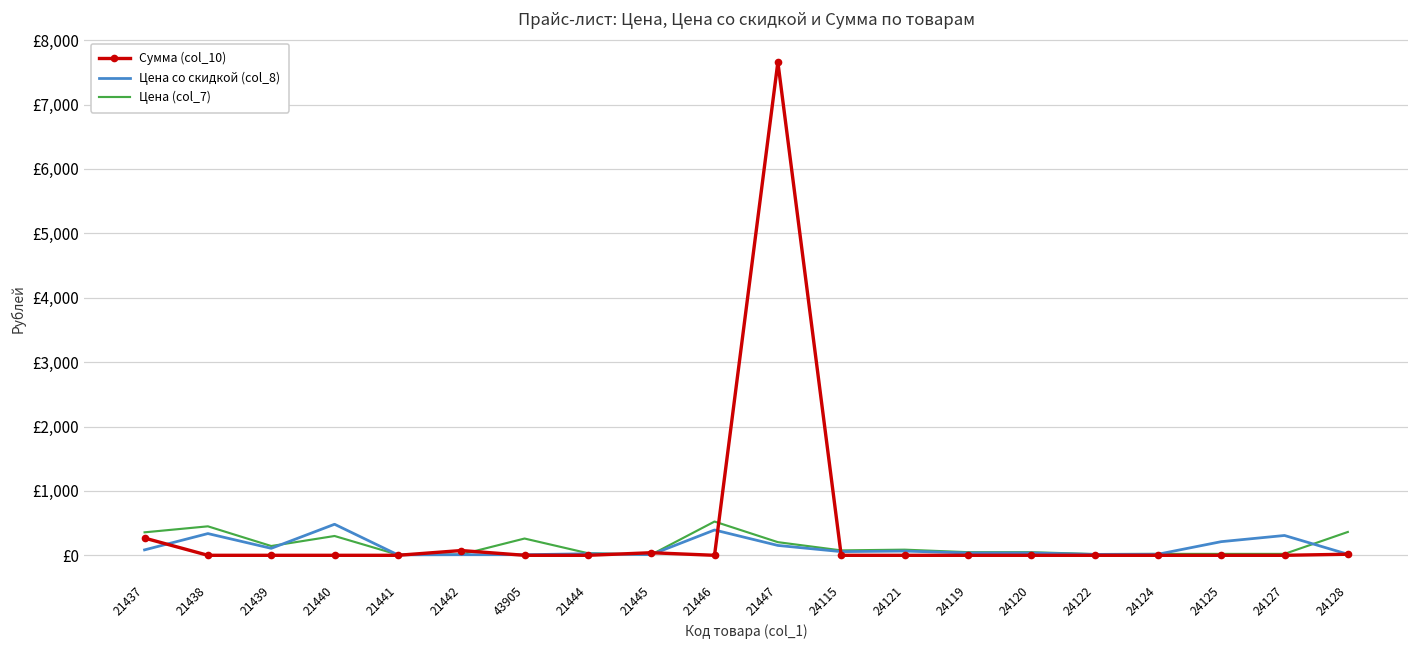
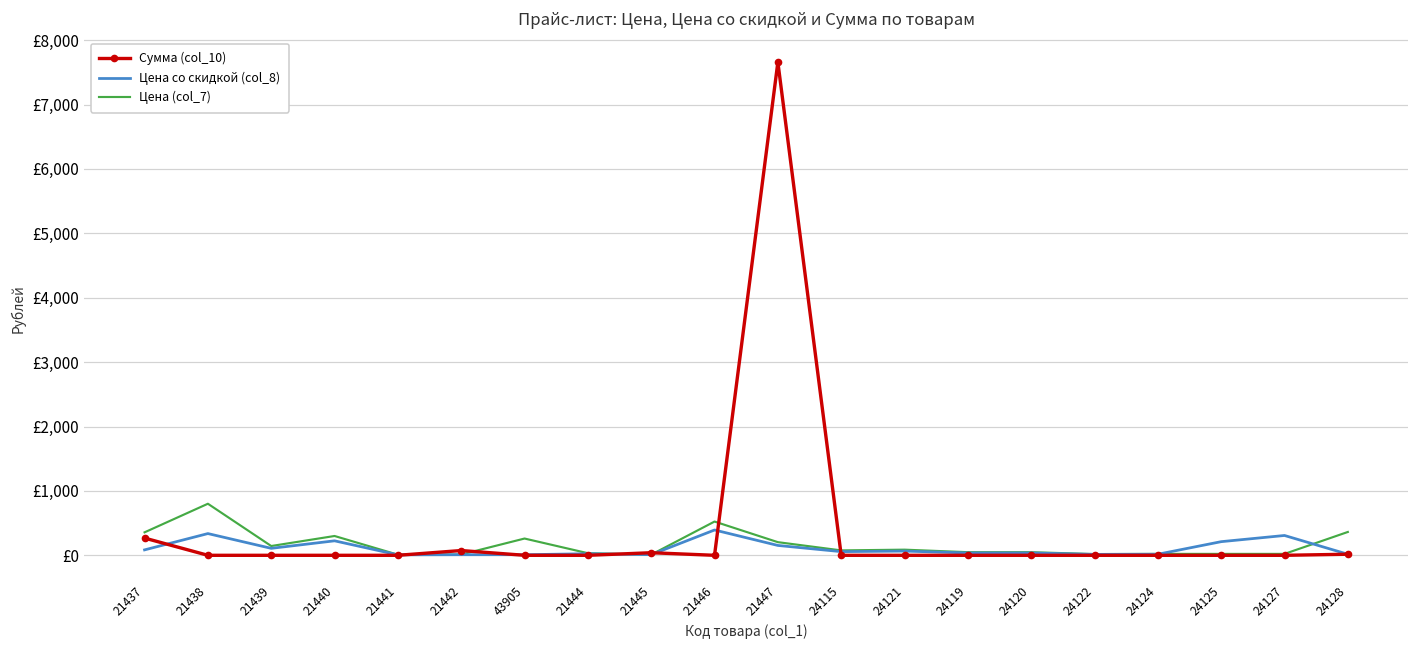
Цена (col_7), 21438: £400 -> £800
Цена со скидкой (col_8), 21440: £500 -> £200
